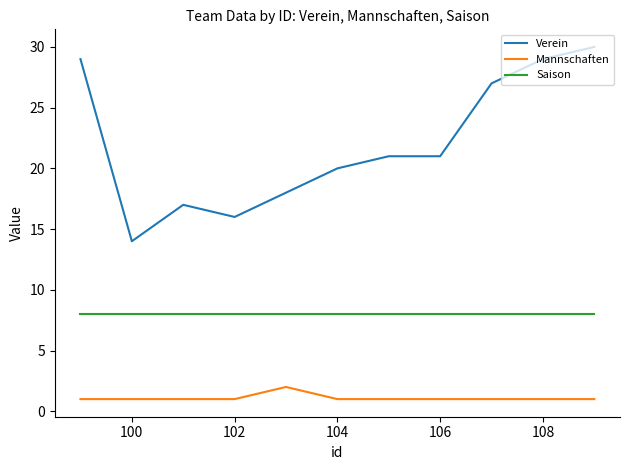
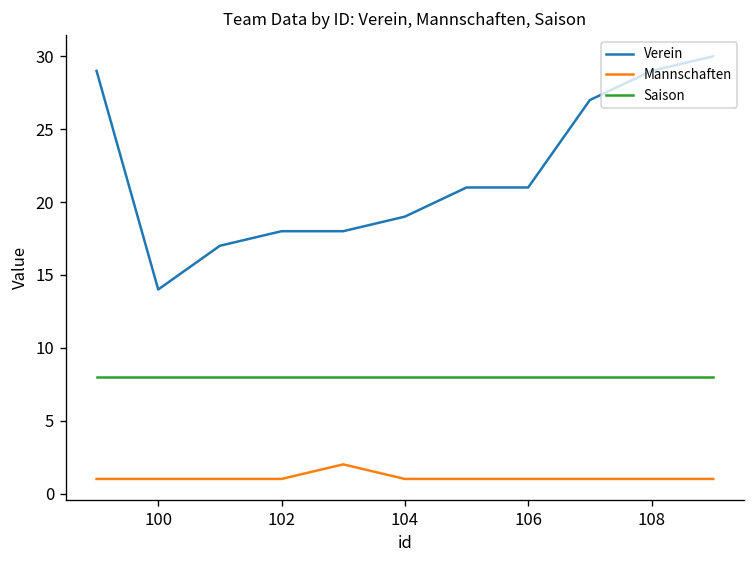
Verein, 102: 16 -> 18
Verein, 104: 20 -> 19
